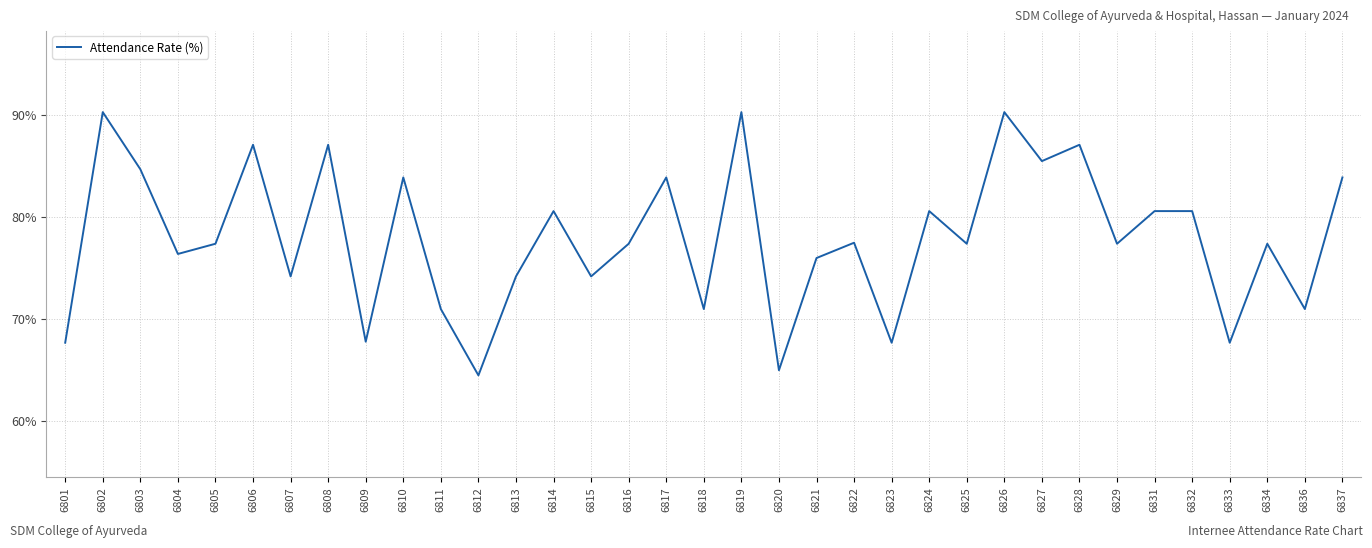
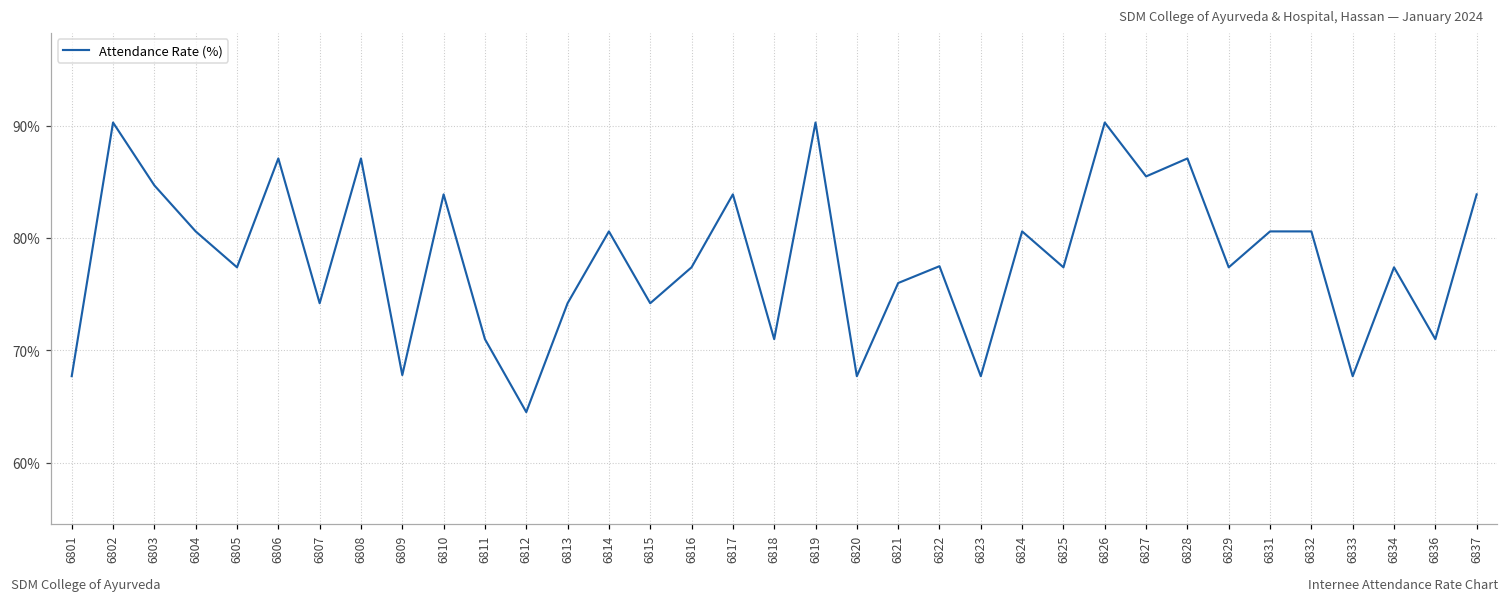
6804: 76.4% -> 80.6%
6820: 65.0% -> 67.7%
